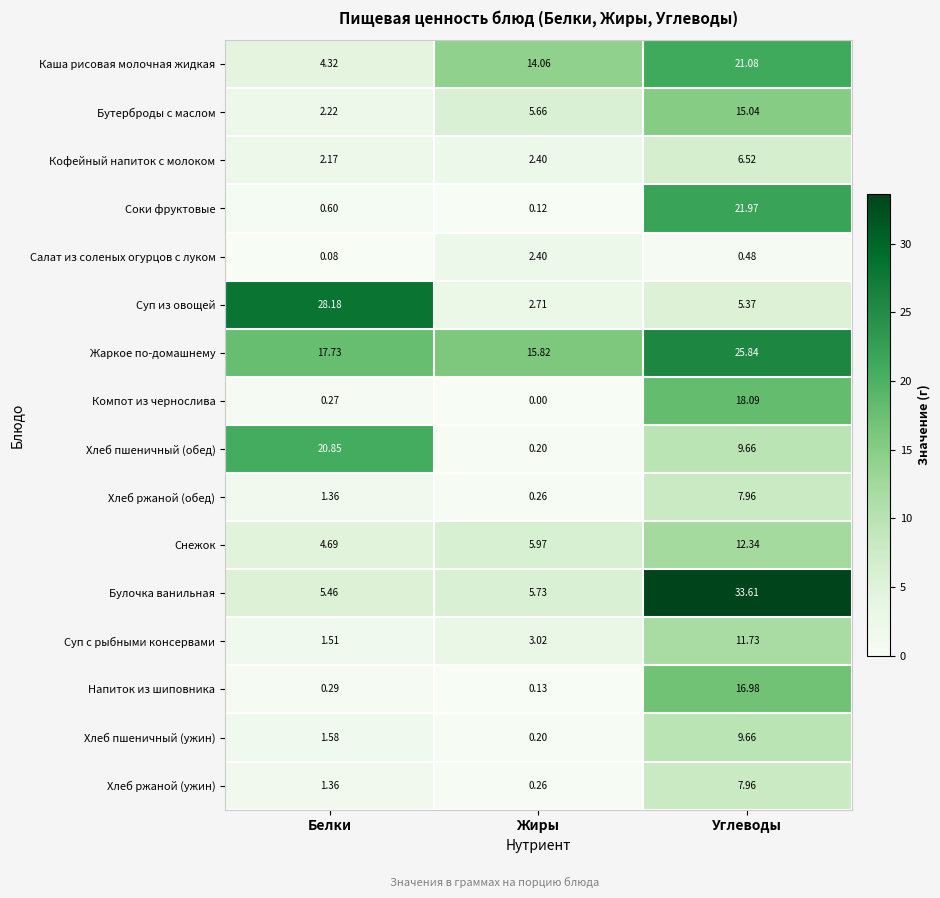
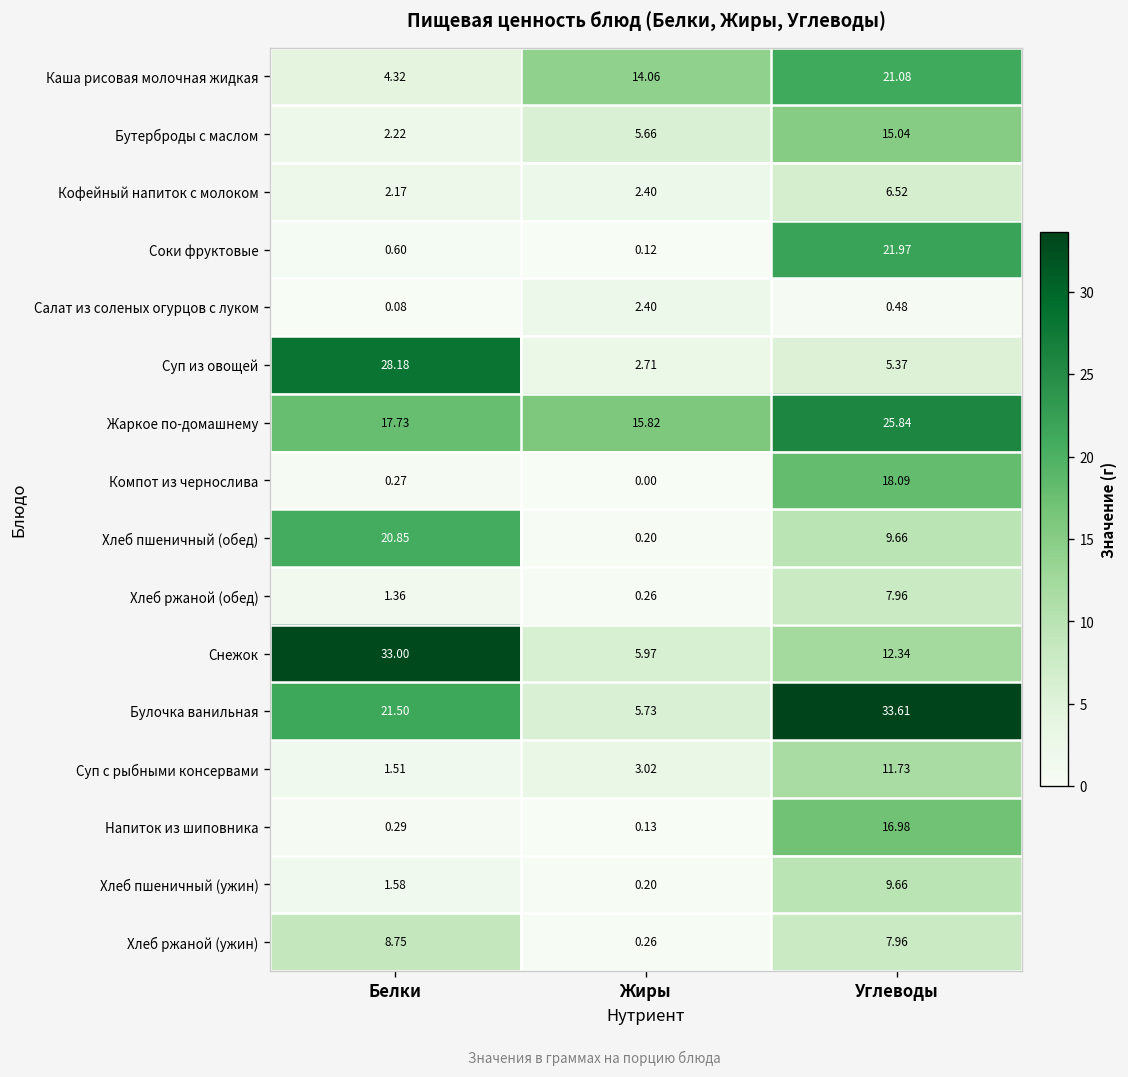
Снежок, Белки: 4.69 -> 33.00
Булочка ванильная, Белки: 5.46 -> 21.50
Хлеб ржаной (ужин), Белки: 1.36 -> 8.75
